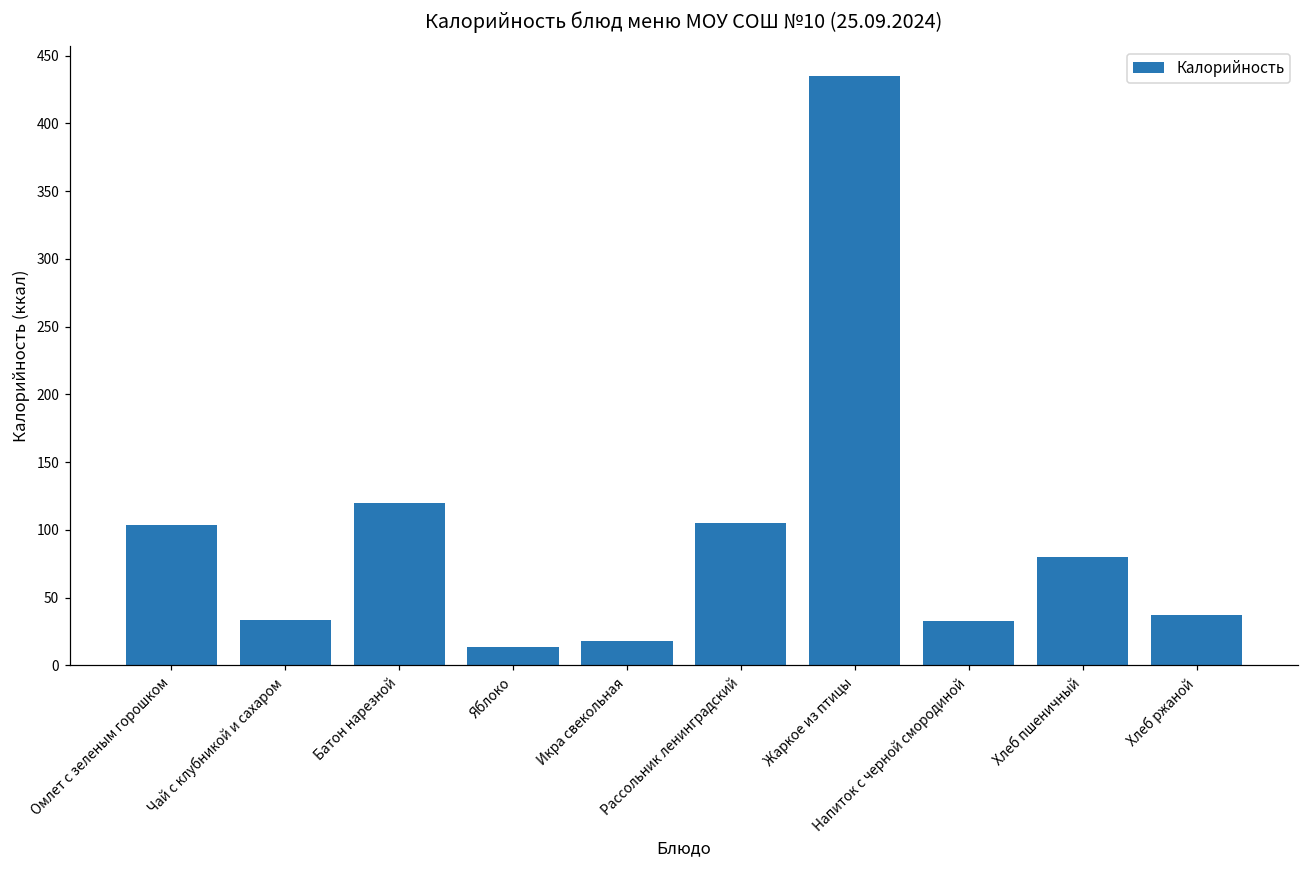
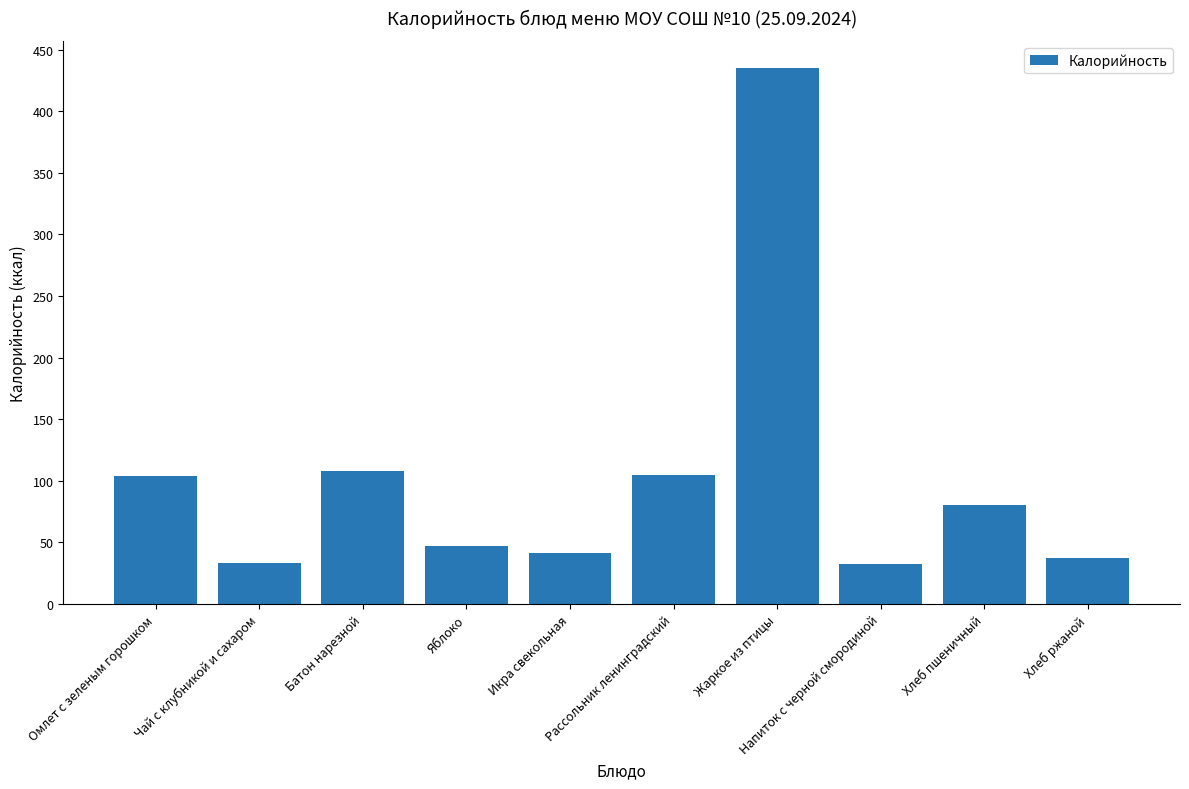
Батон нарезной: 120 -> 108
Яблоко: 14 -> 47
Икра свекольная: 18 -> 41
